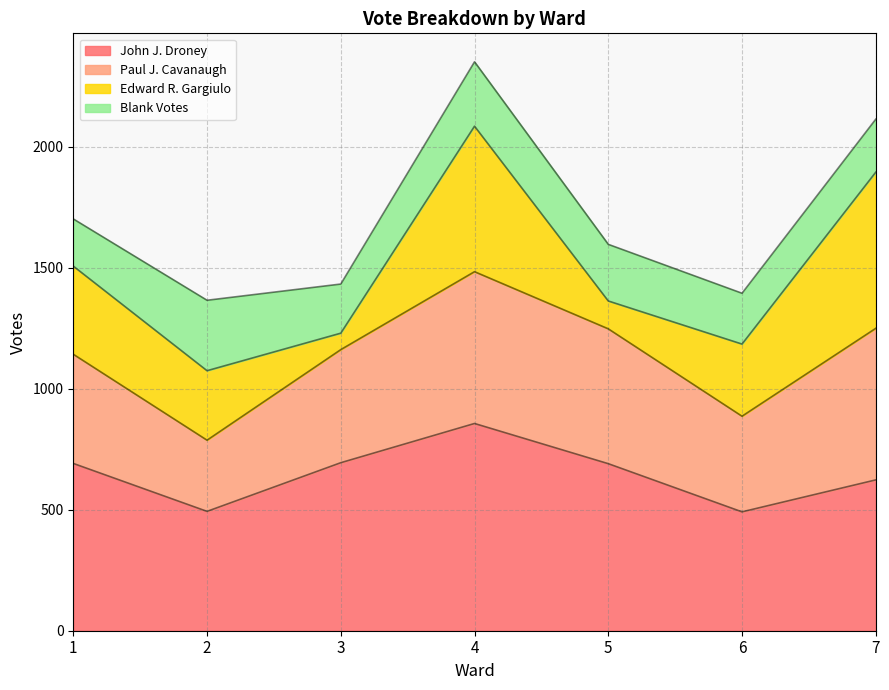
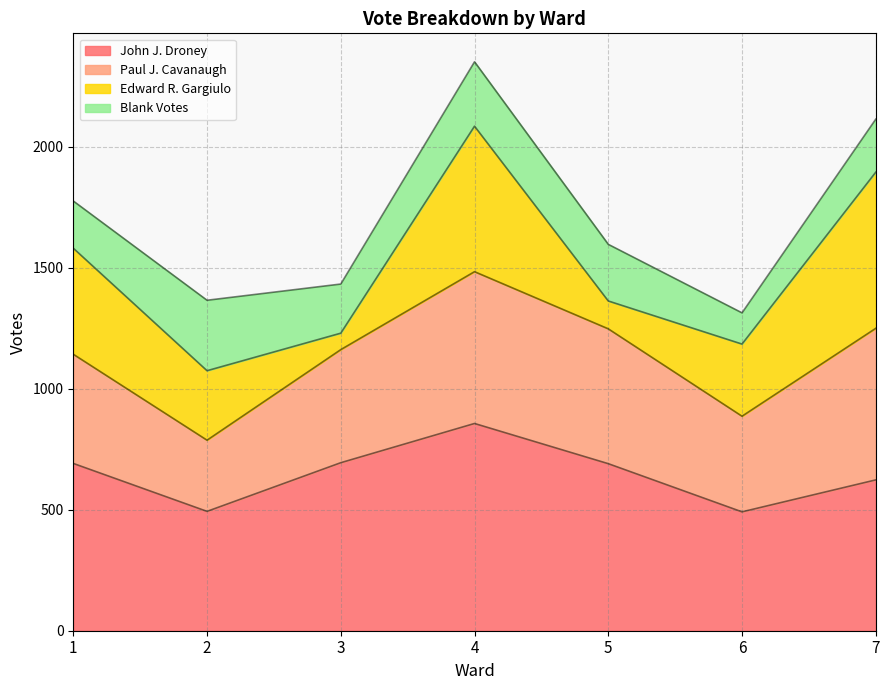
Edward R. Gargiulo, 1: 360 -> 440
Blank Votes, 6: 210 -> 130
